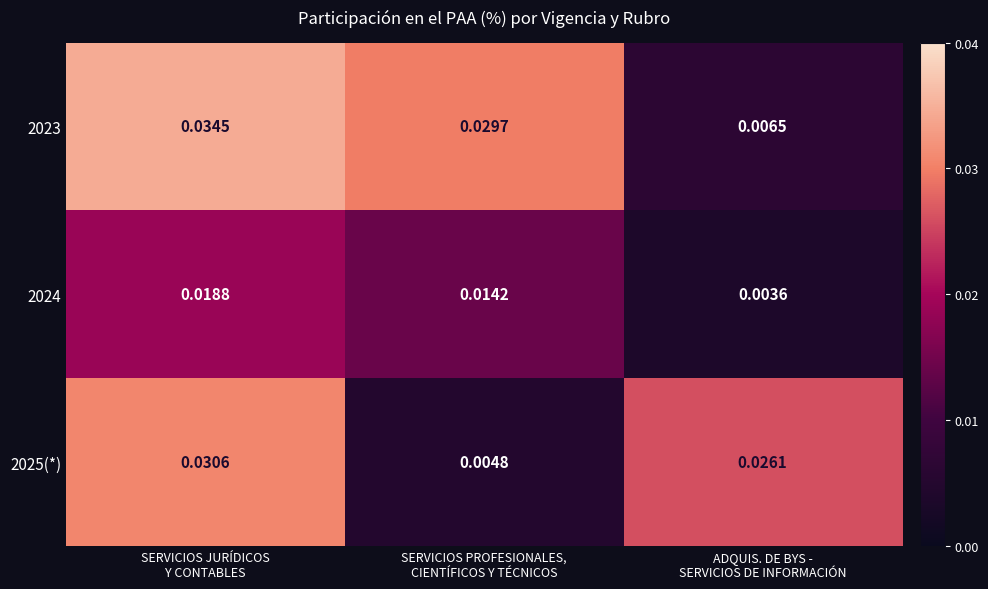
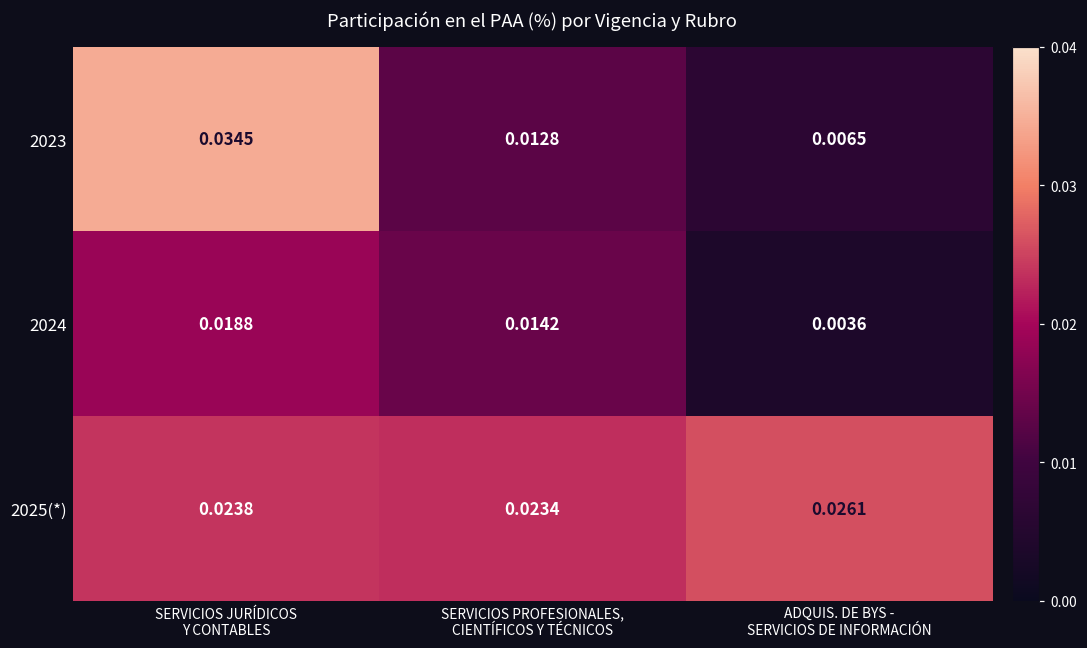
2023, SERVICIOS PROFESIONALES, CIENTÍFICOS Y TÉCNICOS: 0.0297 -> 0.0128
2025(*), SERVICIOS JURÍDICOS Y CONTABLES: 0.0306 -> 0.0238
2025(*), SERVICIOS PROFESIONALES, CIENTÍFICOS Y TÉCNICOS: 0.0048 -> 0.0234
